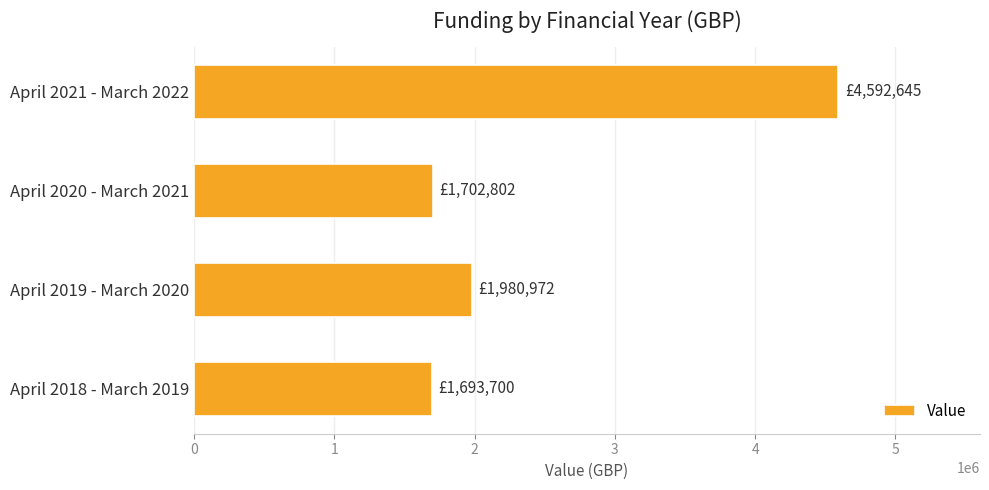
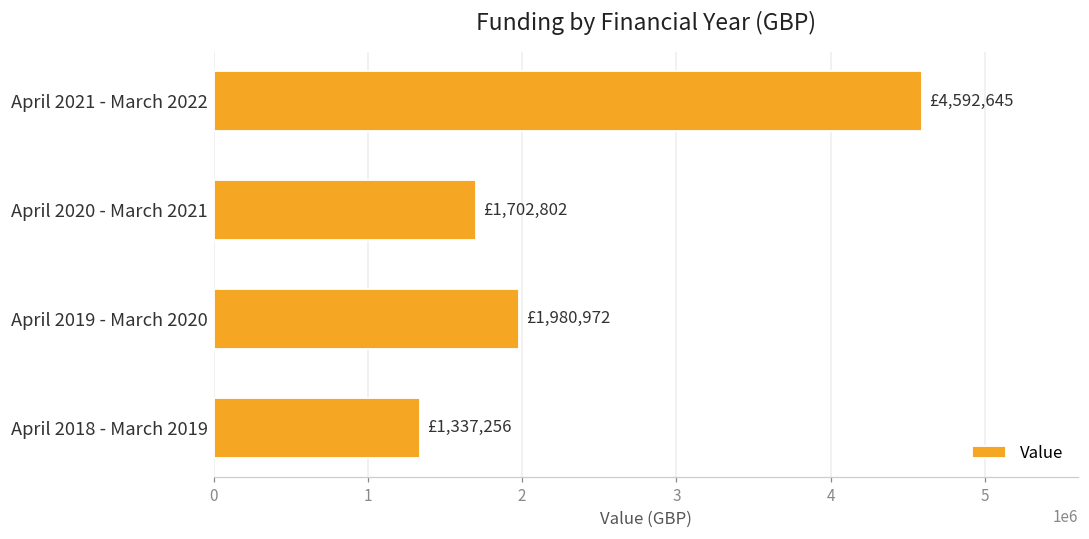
April 2018 - March 2019: £1,693,700 -> £1,337,256
